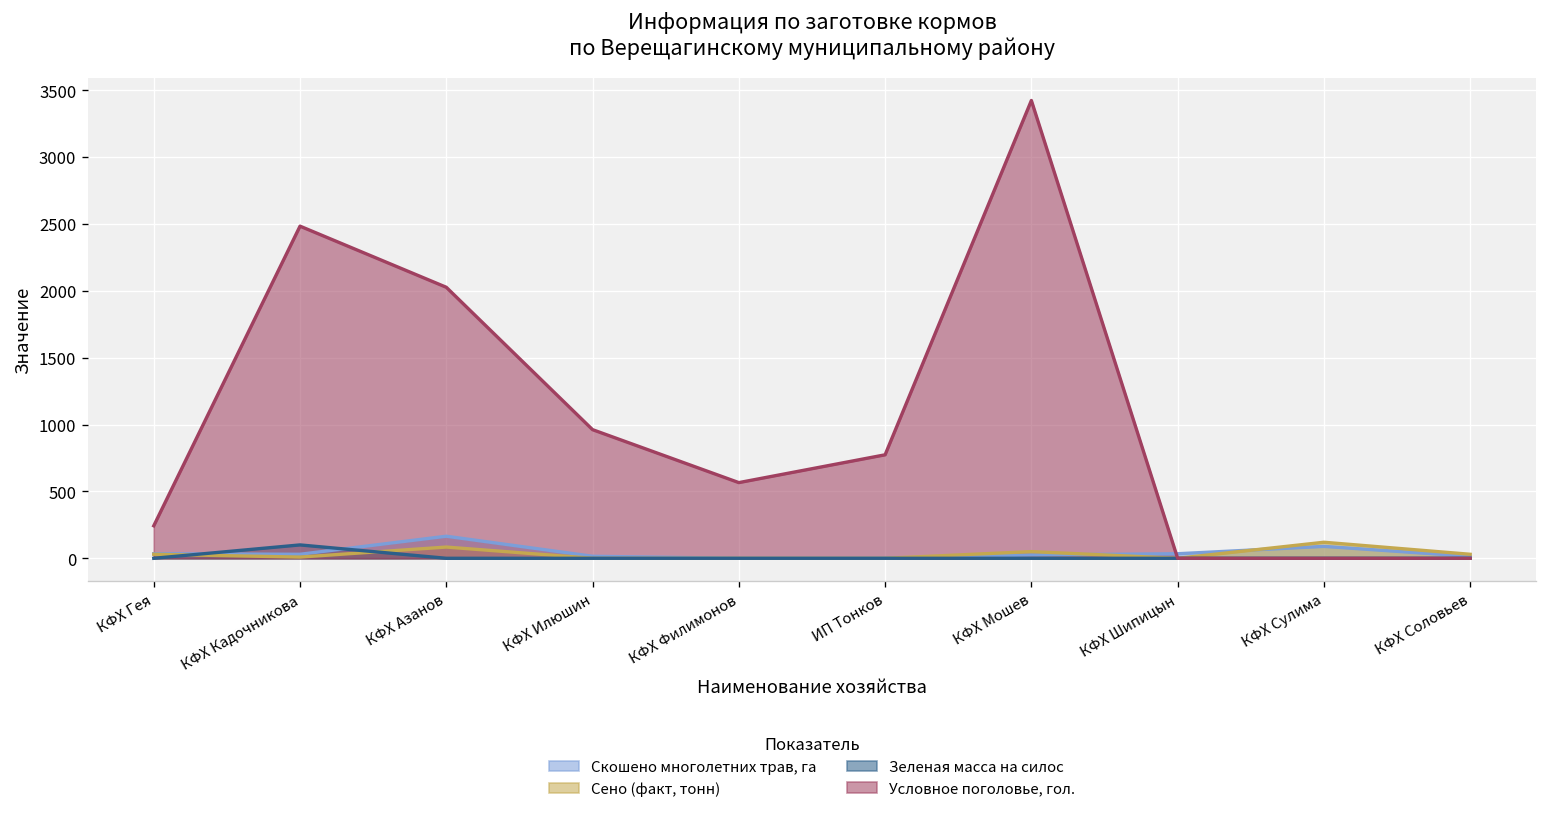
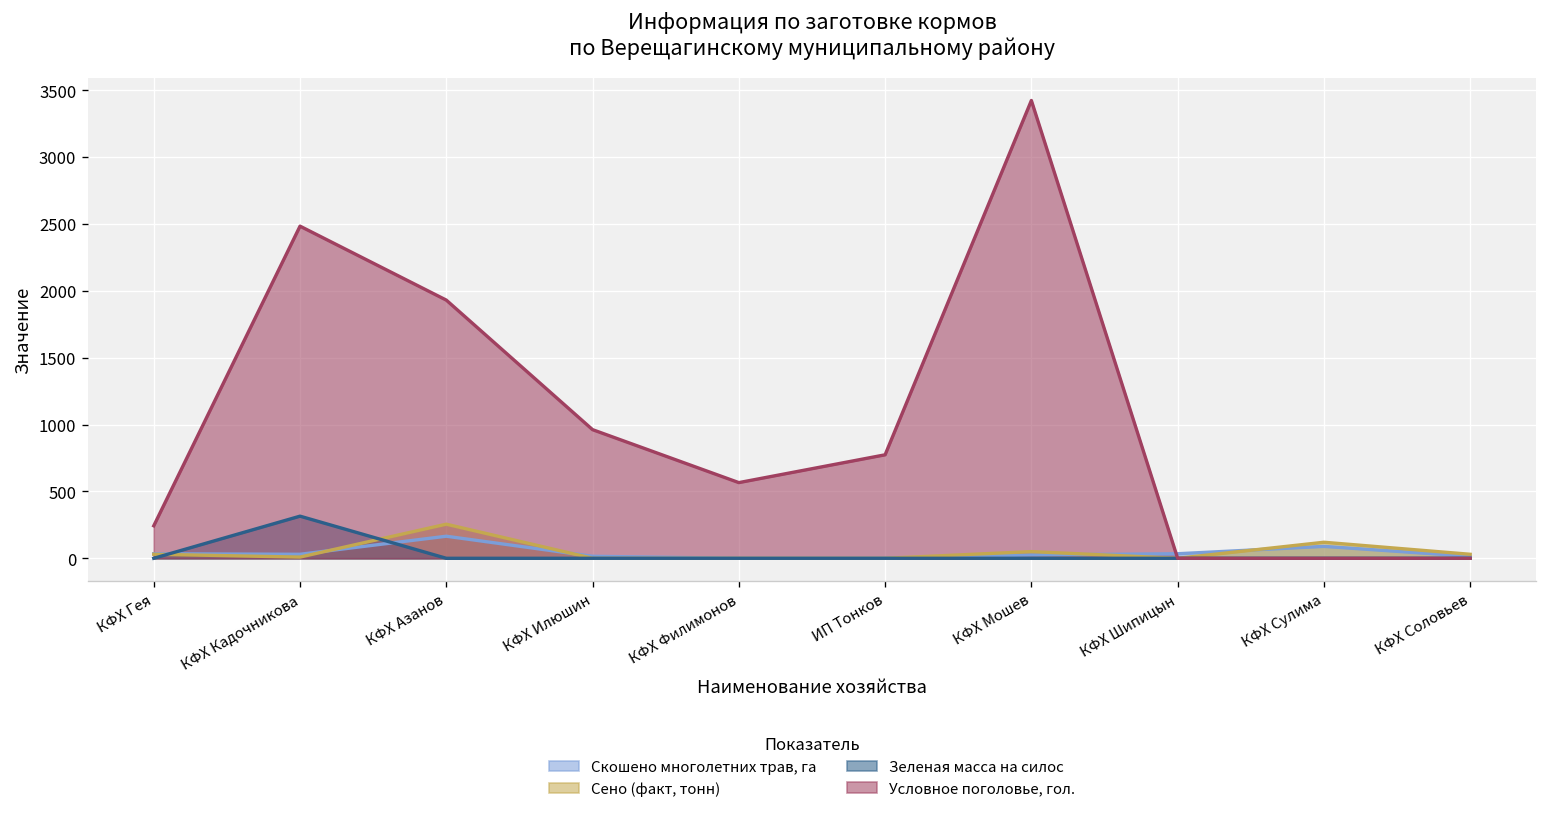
Зеленая масса на силос, КФХ Кадочникова: 100 -> 320
Сено (факт, тонн), КФХ Азанов: 80 -> 260
Условное поголовье, гол., КФХ Азанов: 2030 -> 1930
